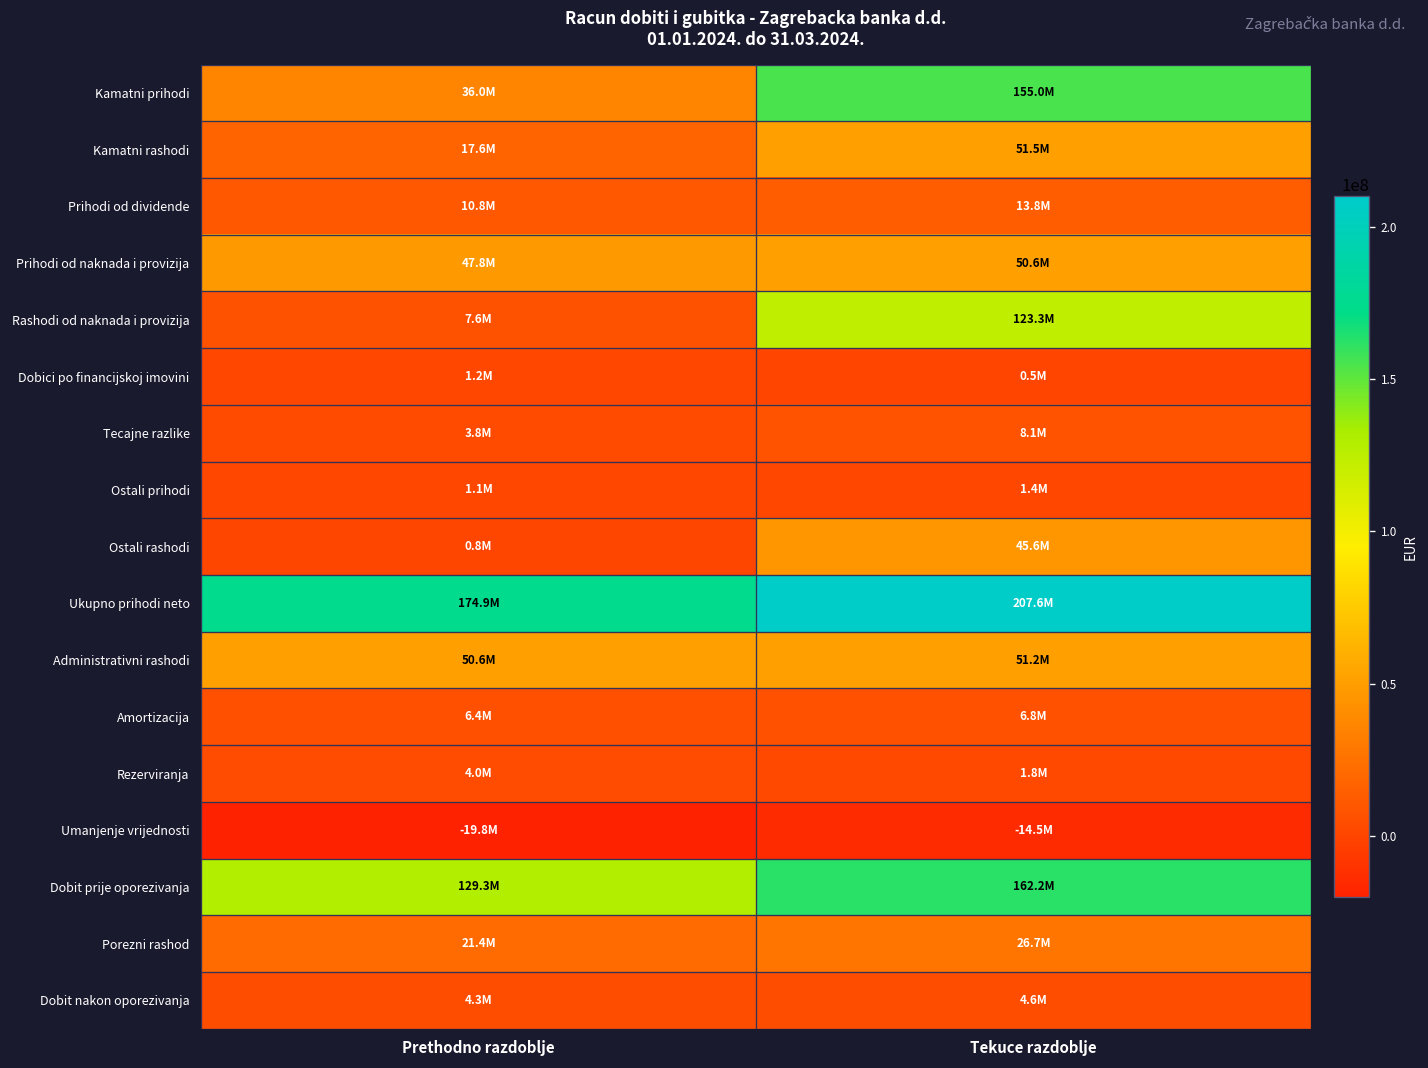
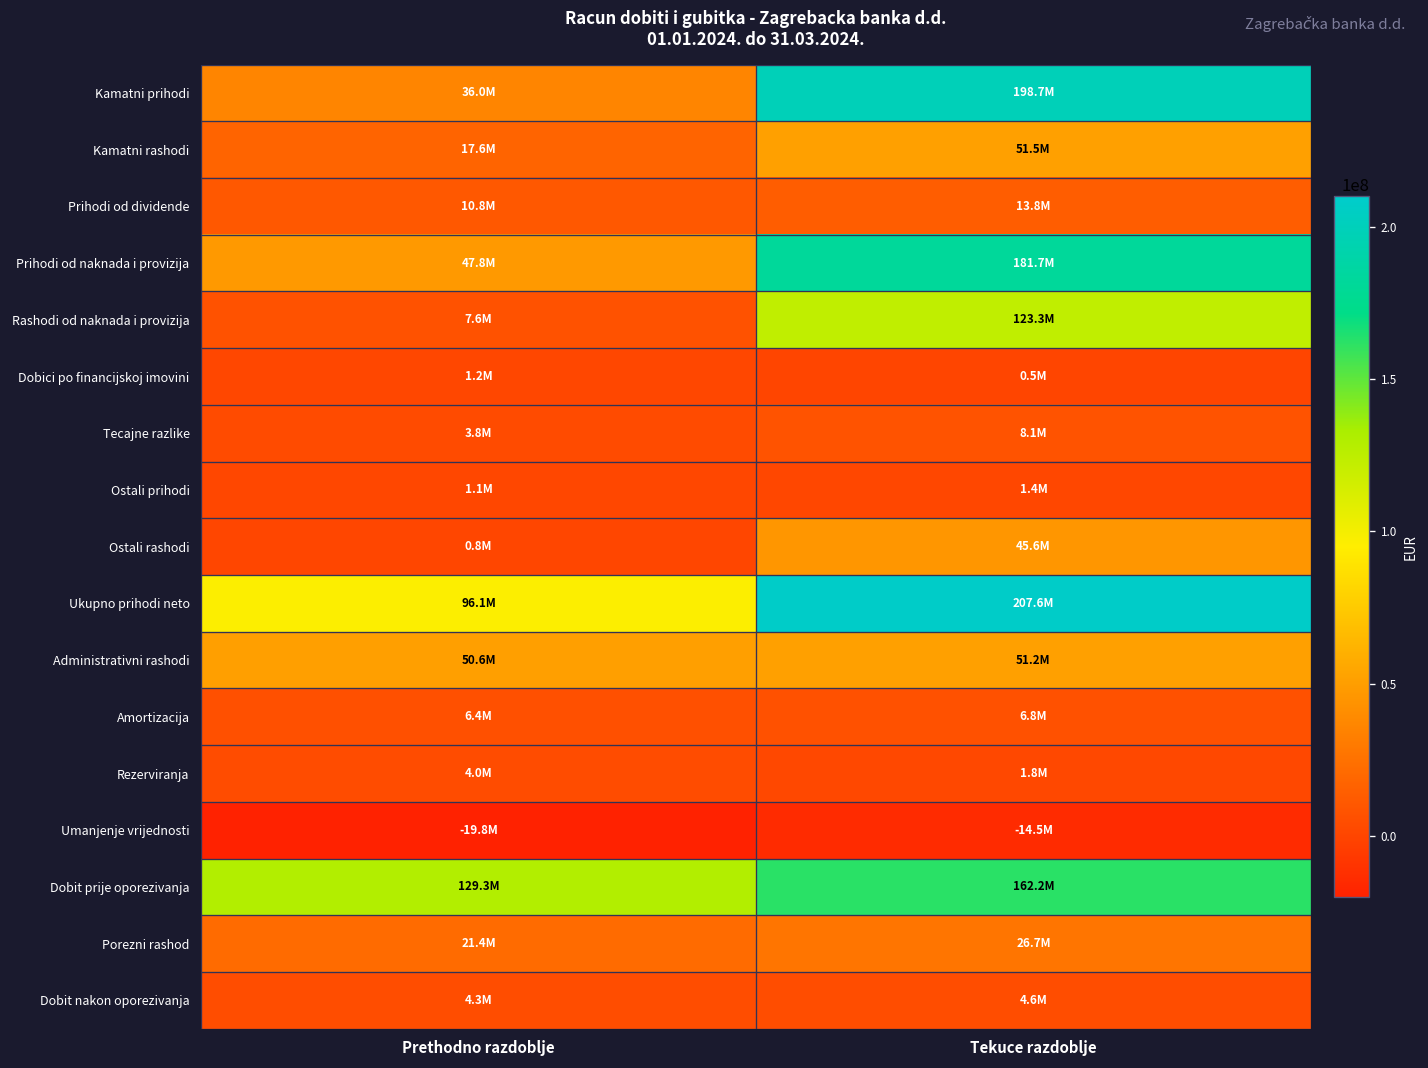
Kamatni prihodi, Tekuce razdoblje: 155.0M -> 198.7M
Prihodi od naknada i provizija, Tekuce razdoblje: 50.6M -> 181.7M
Ukupno prihodi neto, Prethodno razdoblje: 174.9M -> 96.1M
